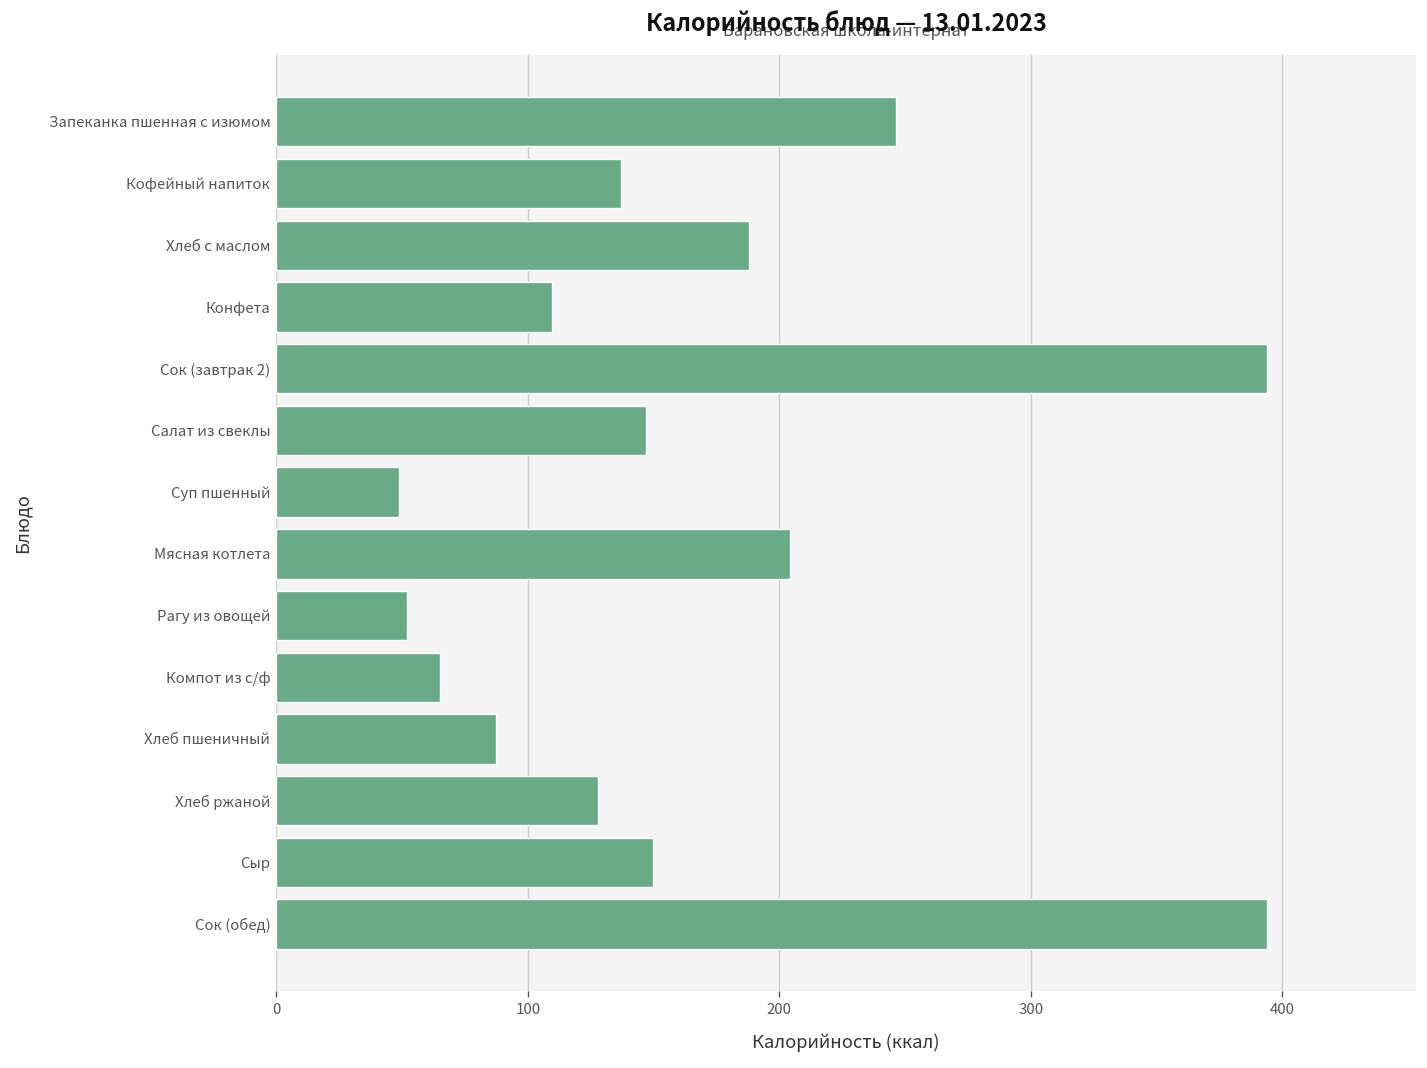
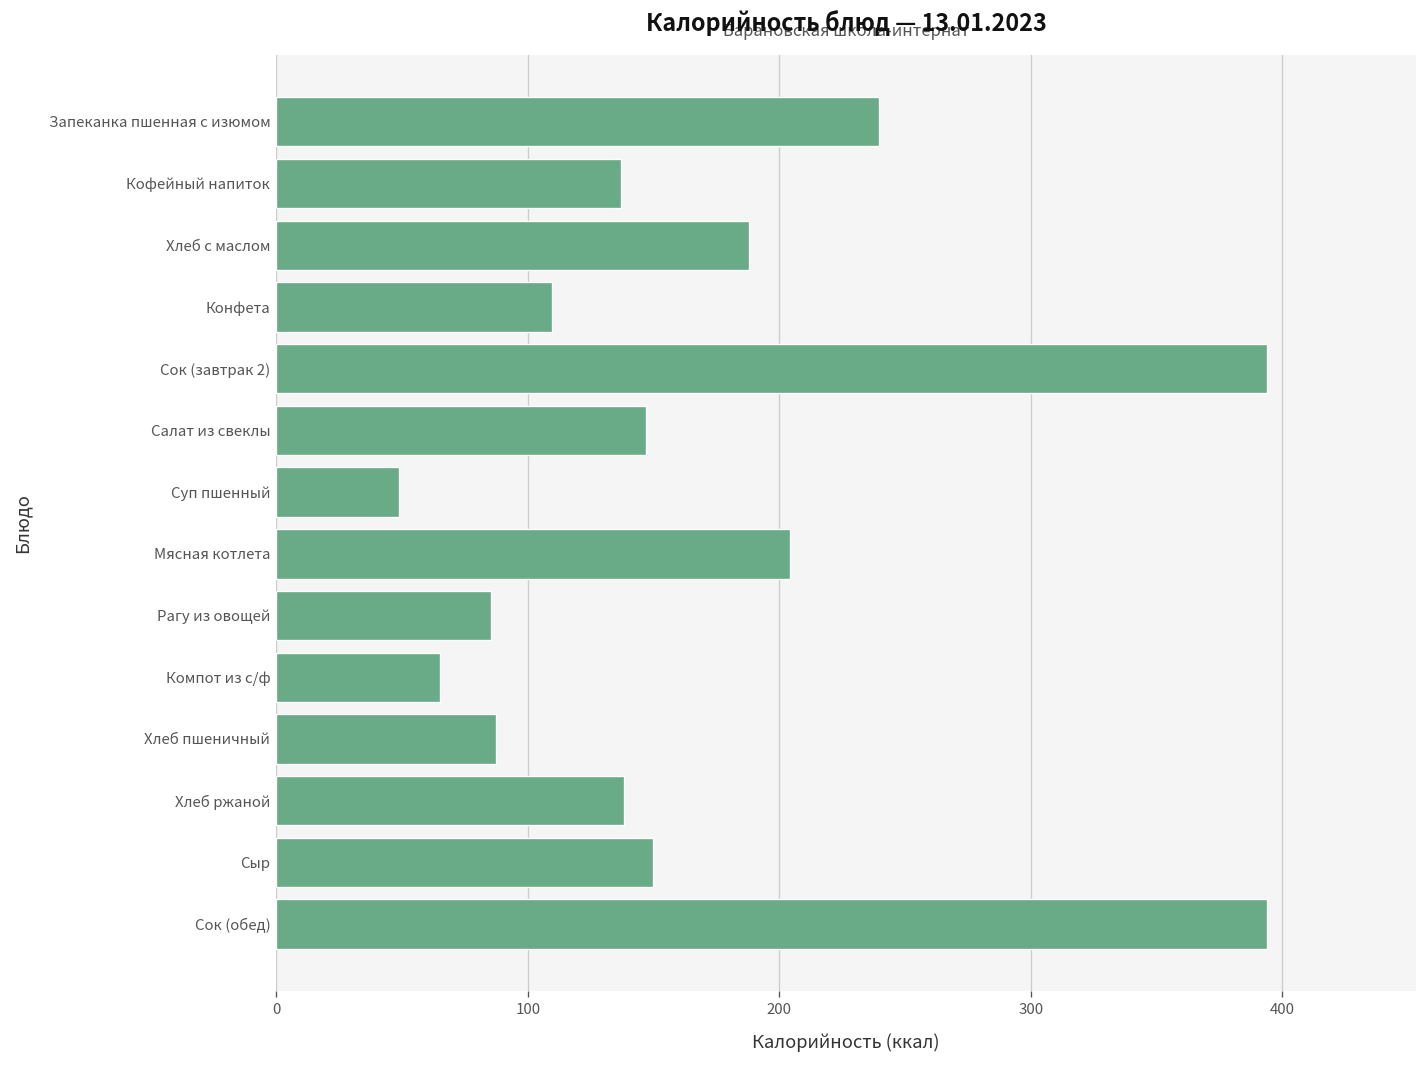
Запеканка пшенная с изюмом: 246 -> 240
Рагу из овощей: 52 -> 85
Хлеб ржаной: 128 -> 138
